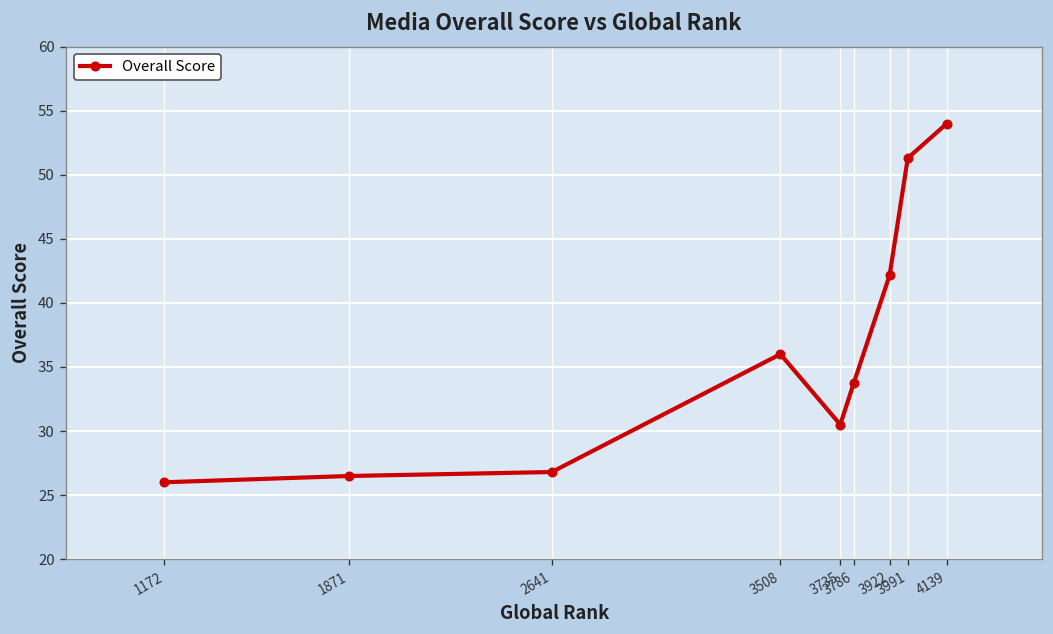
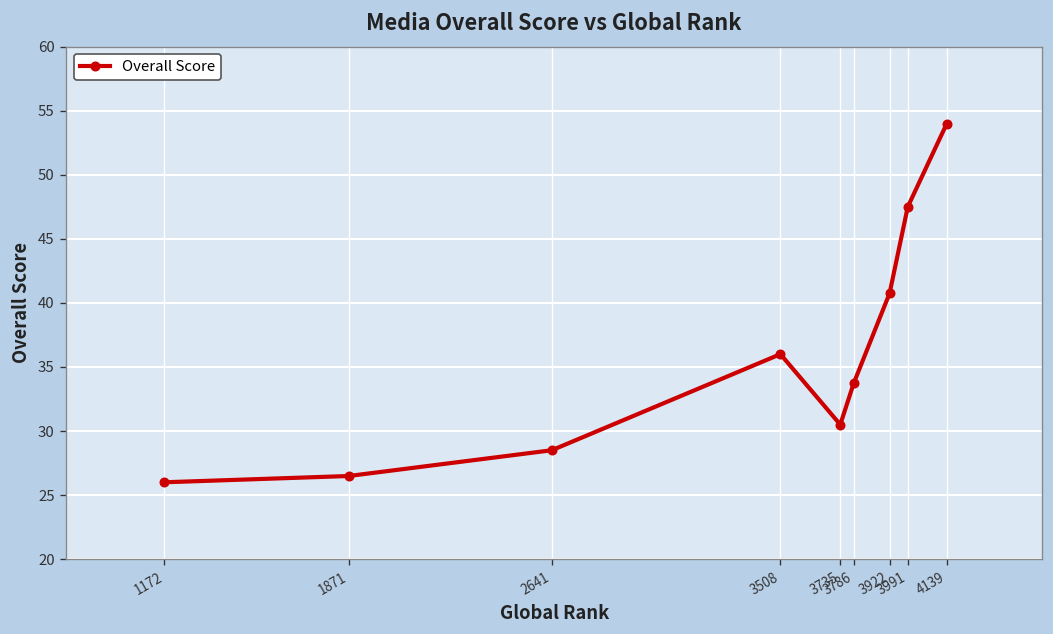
2641: 26.8 -> 28.5
3922: 42.2 -> 40.8
3991: 51.3 -> 47.5
